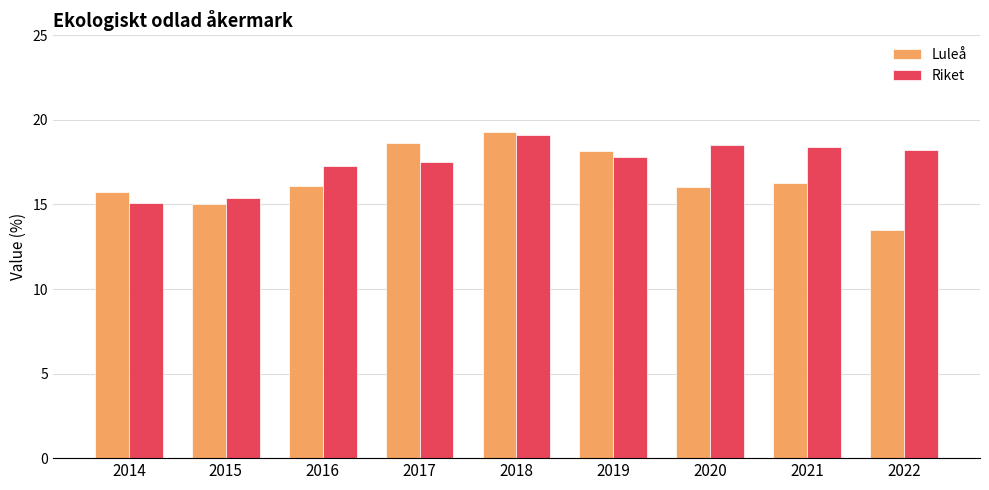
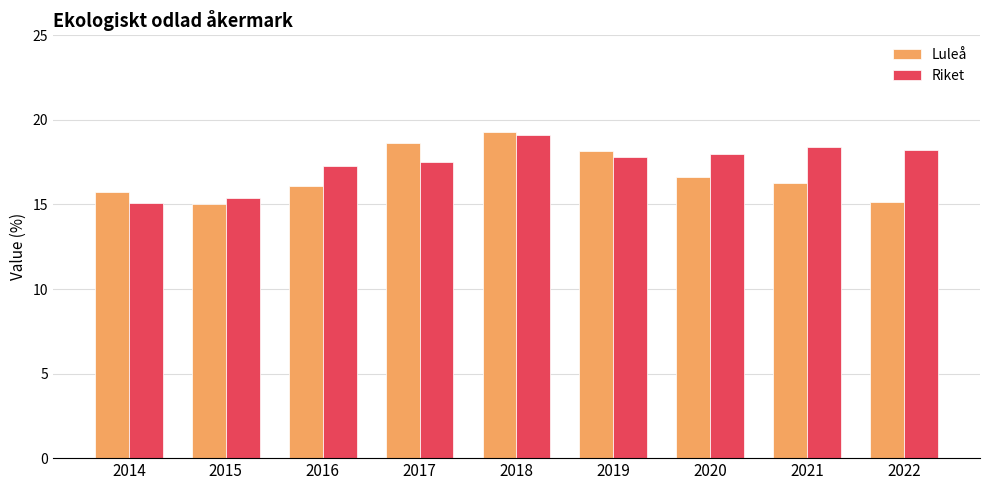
Luleå, 2020: 16.0 -> 16.6
Riket, 2020: 18.5 -> 18.0
Luleå, 2022: 13.5 -> 15.1
